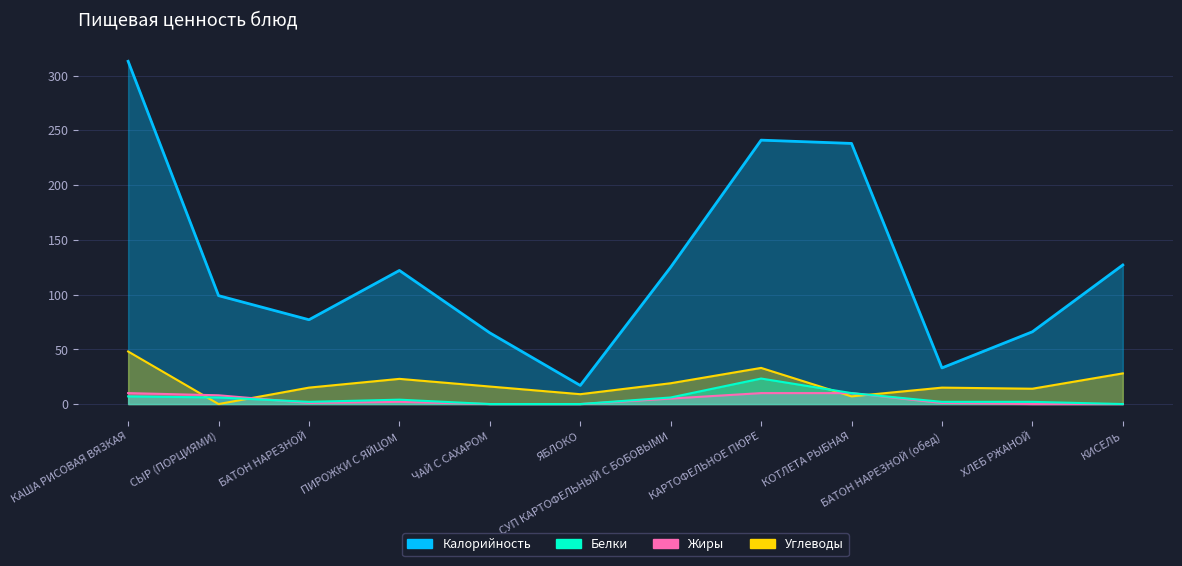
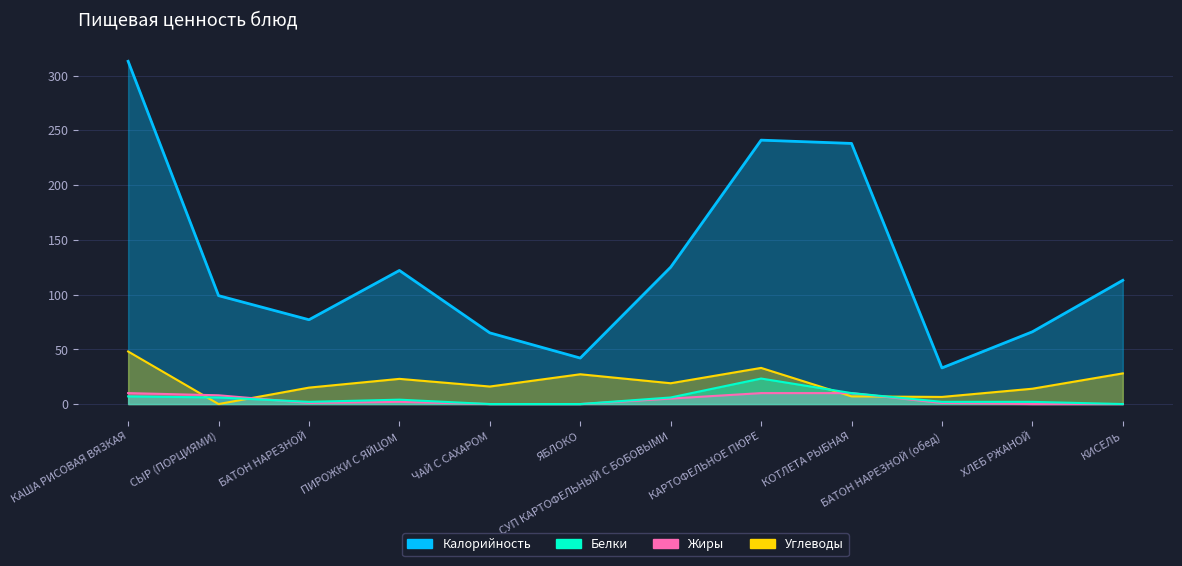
Калорийность, ЯБЛОКО: 17 -> 42
Углеводы, ЯБЛОКО: 9 -> 27
Углеводы, БАТОН НАРЕЗНОЙ (обед): 15 -> 7
Калорийность, КИСЕЛЬ: 127 -> 113
